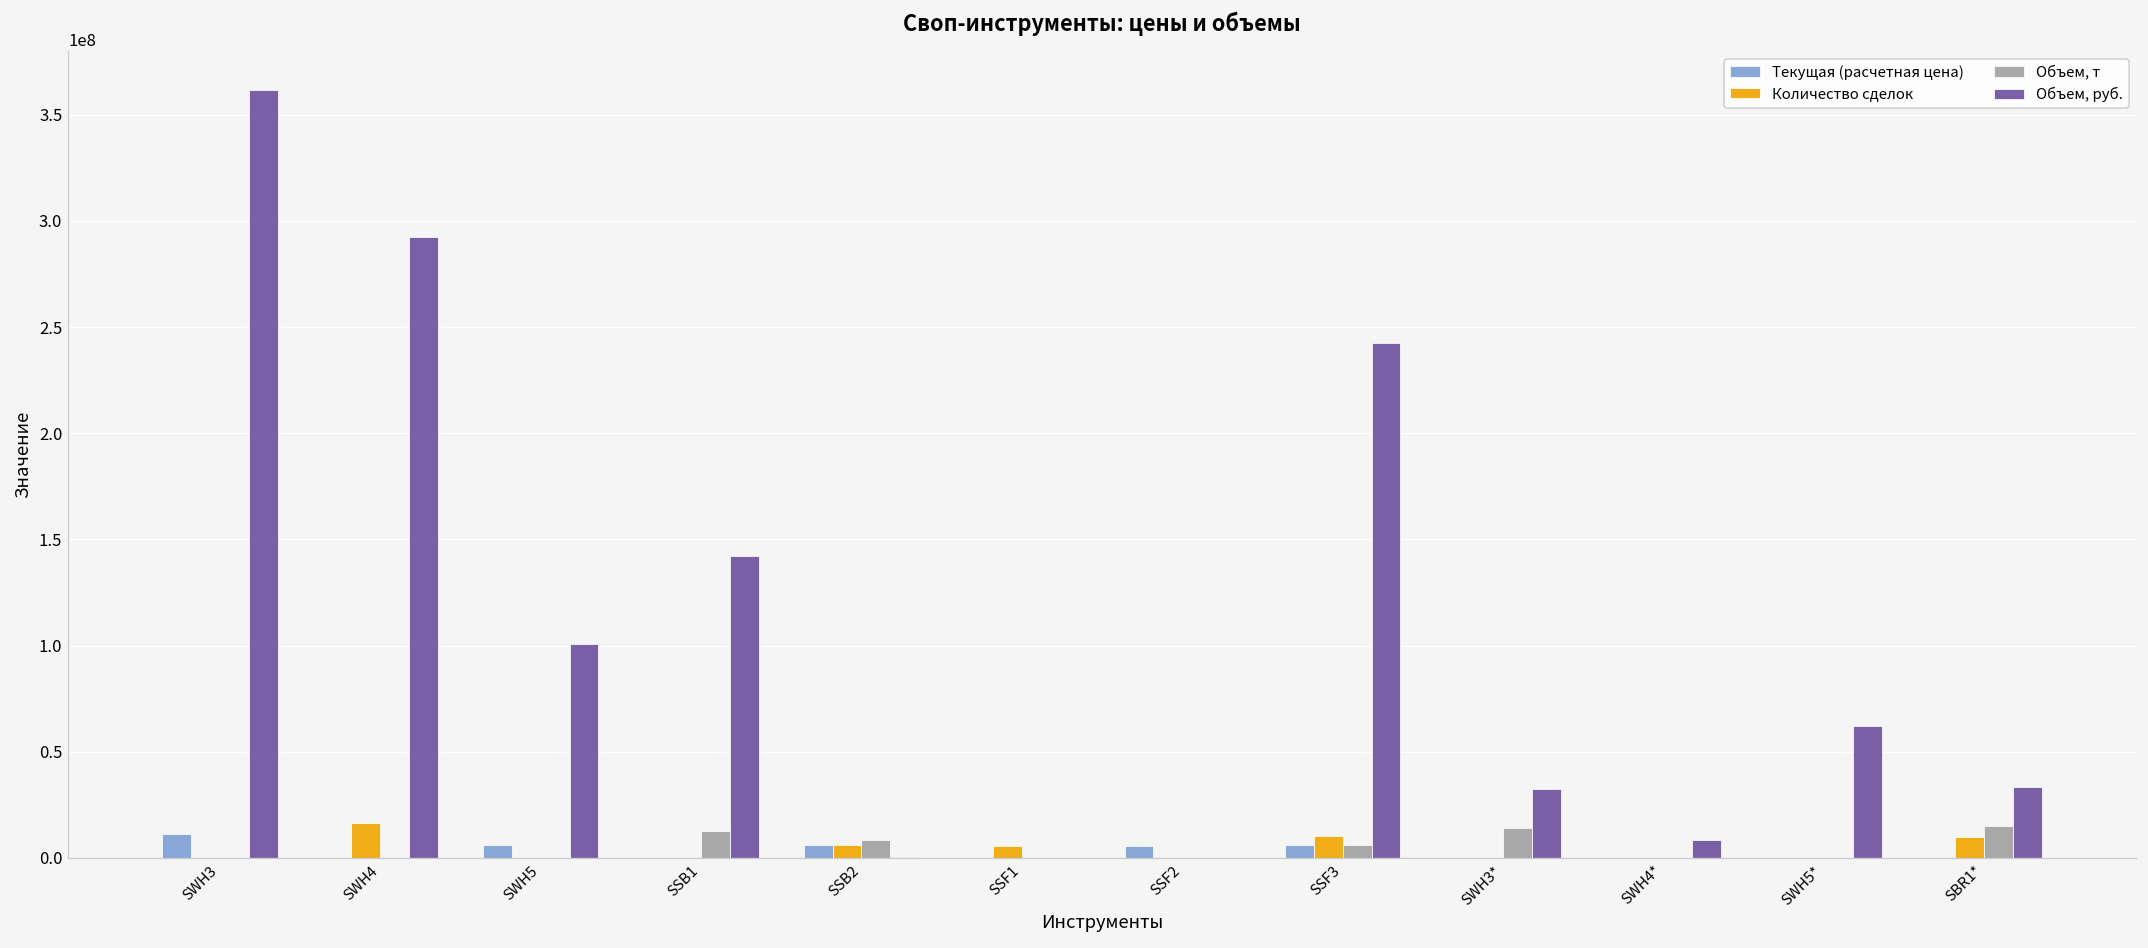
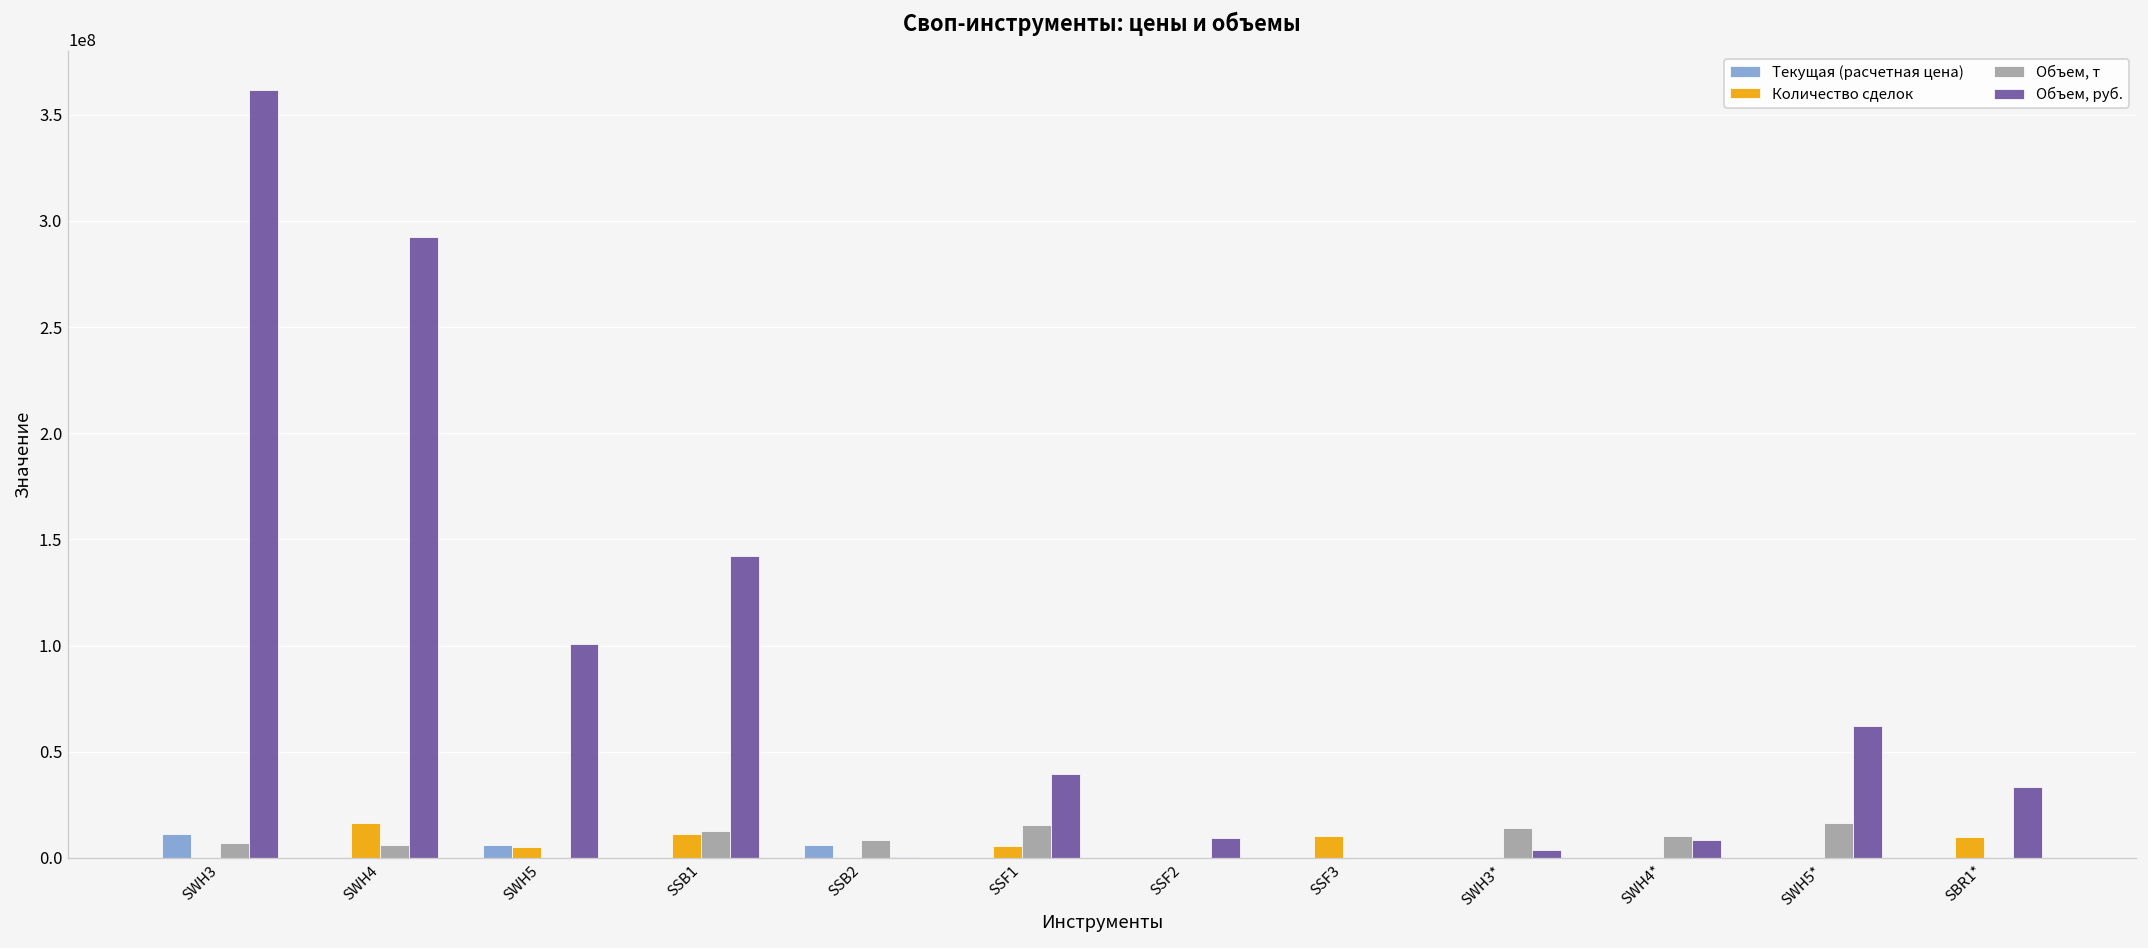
Объем, т, SWH3: 0 -> 7000000
Объем, т, SWH4: 0 -> 6000000
Количество сделок, SWH5: 0 -> 5000000
Количество сделок, SSB1: 0 -> 11000000
Количество сделок, SSB2: 6000000 -> 0
Объем, т, SSF1: 0 -> 15000000
Объем, руб., SSF1: 0 -> 40000000
Текущая (расчетная цена), SSF2: 6000000 -> 0
Объем, руб., SSF2: 0 -> 10000000
Текущая (расчетная цена), SSF3: 6000000 -> 0
Объем, т, SSF3: 6000000 -> 0
Объем, руб., SSF3: 242000000 -> 0
Объем, руб., SWH3*: 32000000 -> 4000000
Объем, т, SWH4*: 0 -> 10000000
Объем, т, SWH5*: 0 -> 16000000
Объем, т, SBR1*: 15000000 -> 0
